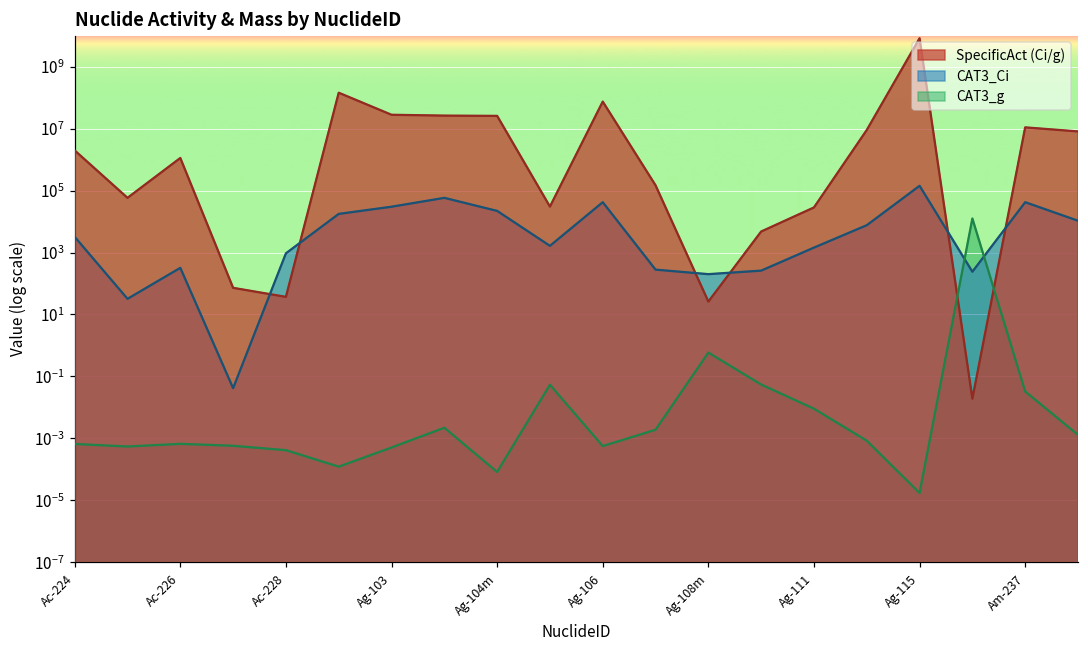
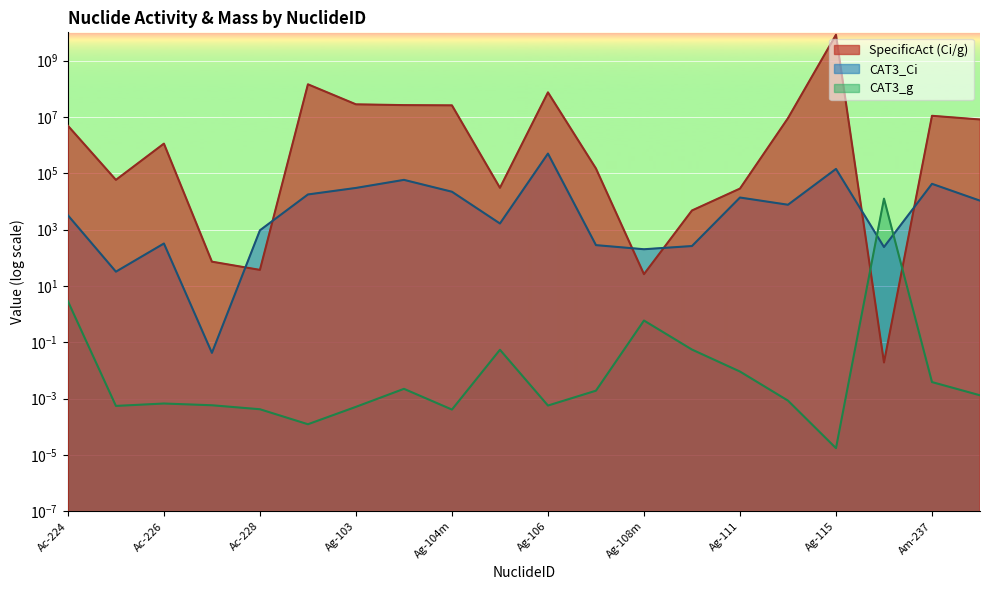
SpecificAct (Ci/g), Ac-224: 2000000 -> 5000000
CAT3_g, Ac-224: 0.0007 -> 3
CAT3_g, Ag-104m: 0.00008 -> 0.0004
CAT3_Ci, Ag-106: 40000 -> 500000
CAT3_Ci, Ag-111: 1000 -> 10000
CAT3_g, Am-237: 0.03 -> 0.004
